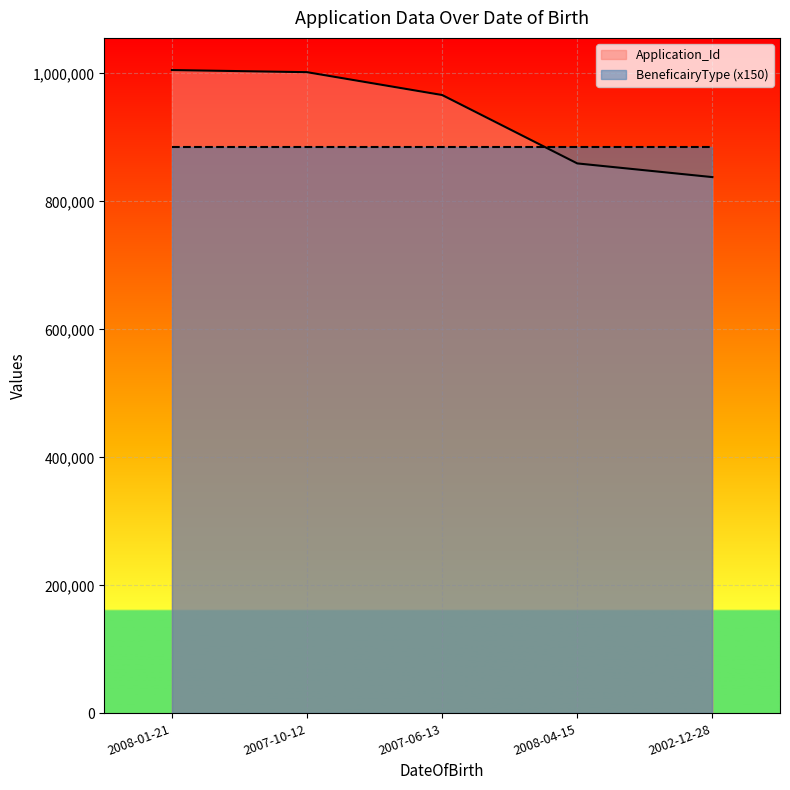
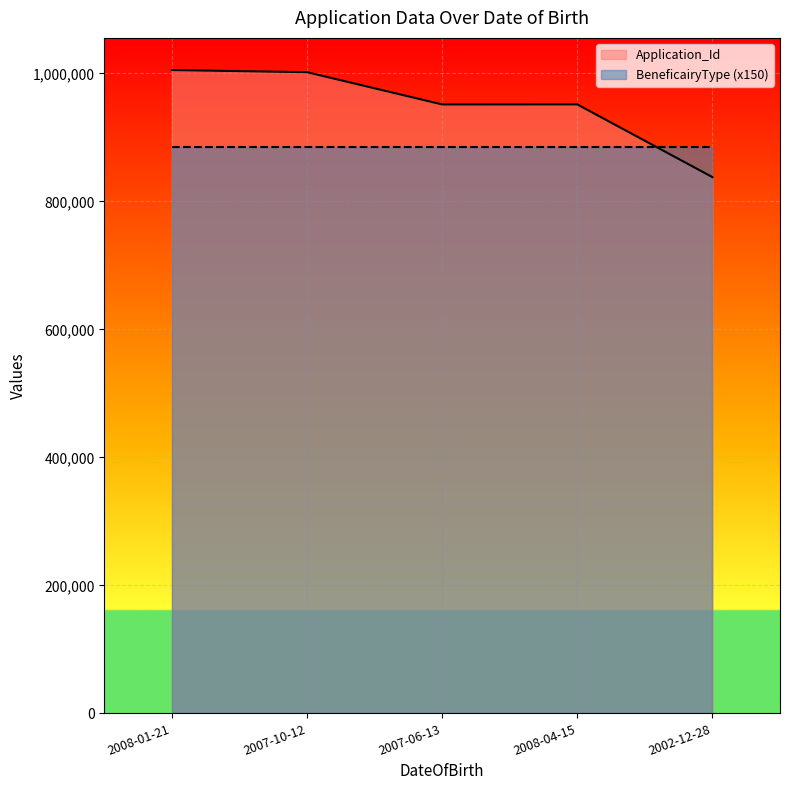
Application_Id, 2007-06-13: 970,000 -> 950,000
Application_Id, 2008-04-15: 860,000 -> 950,000
